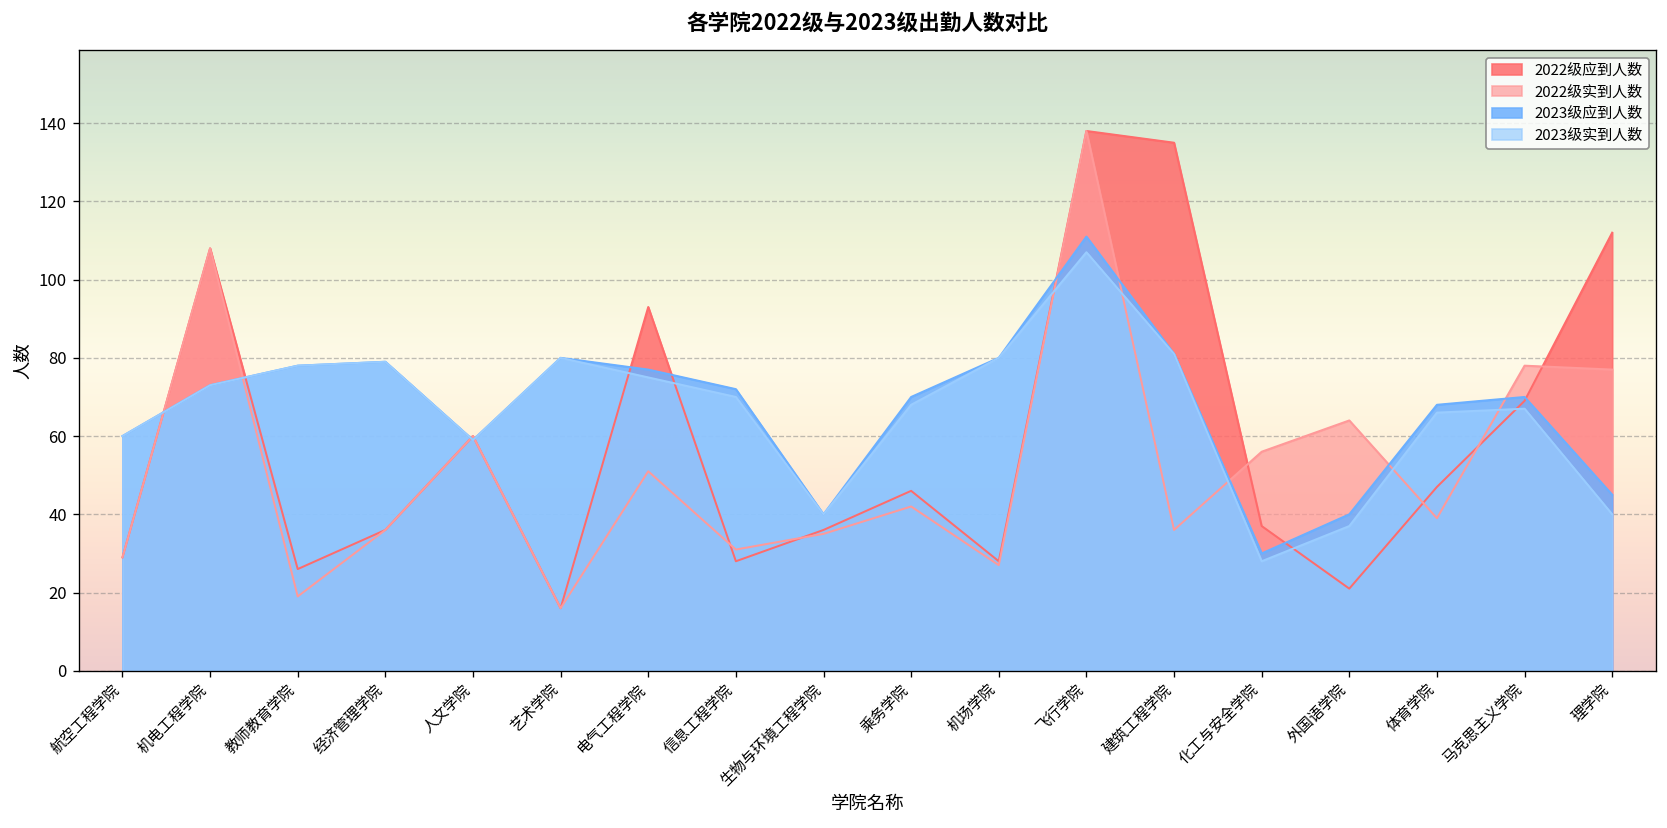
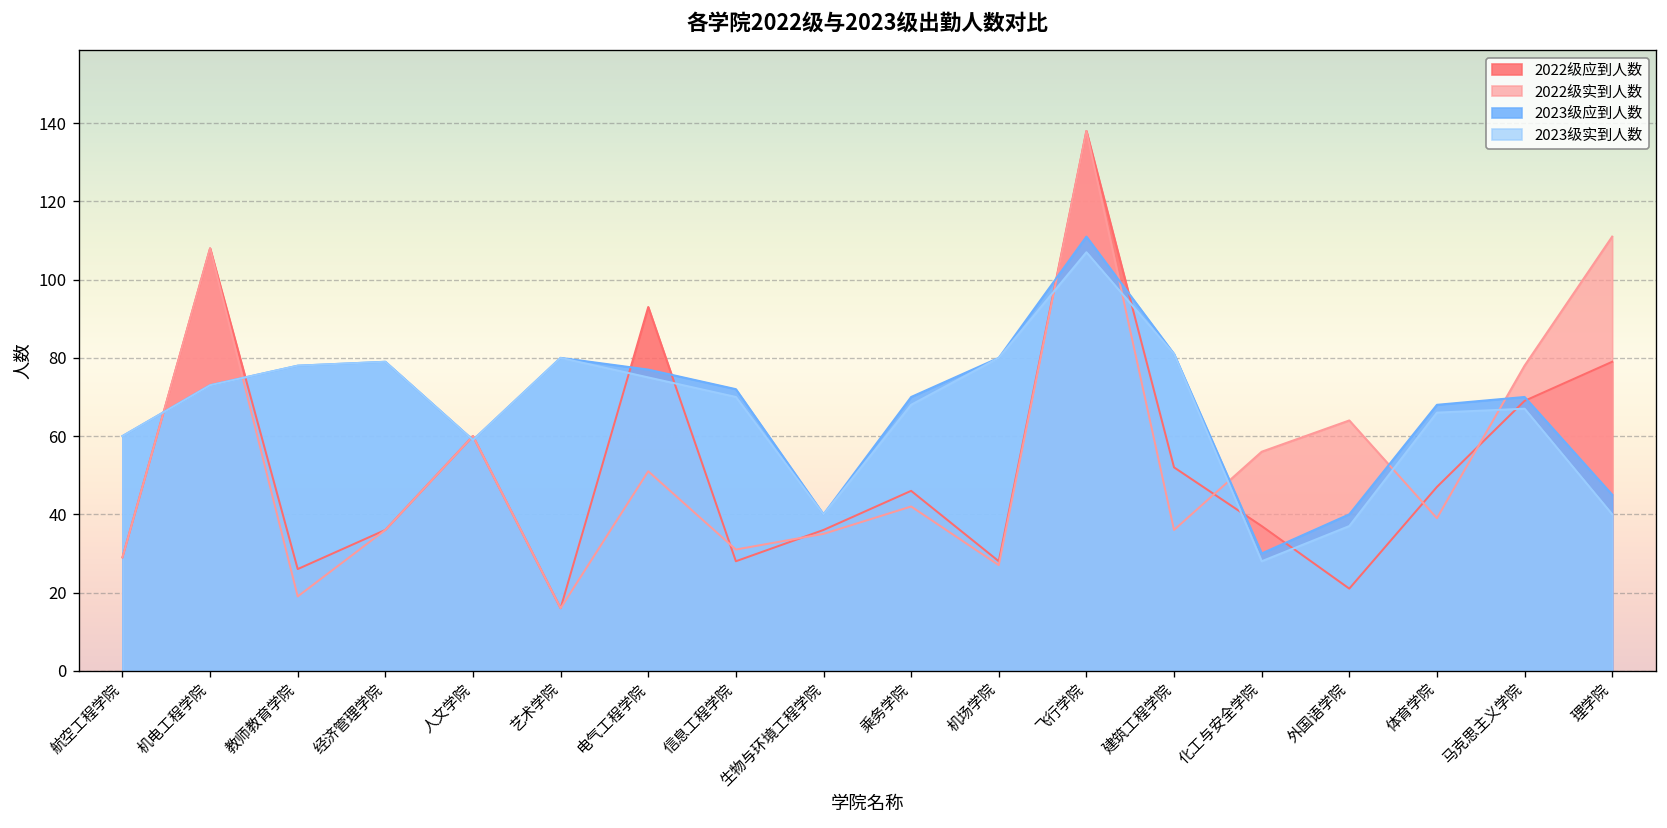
2022级应到人数, 建筑工程学院: 135 -> 52
2022级应到人数, 理学院: 112 -> 79
2022级实到人数, 理学院: 77 -> 111
